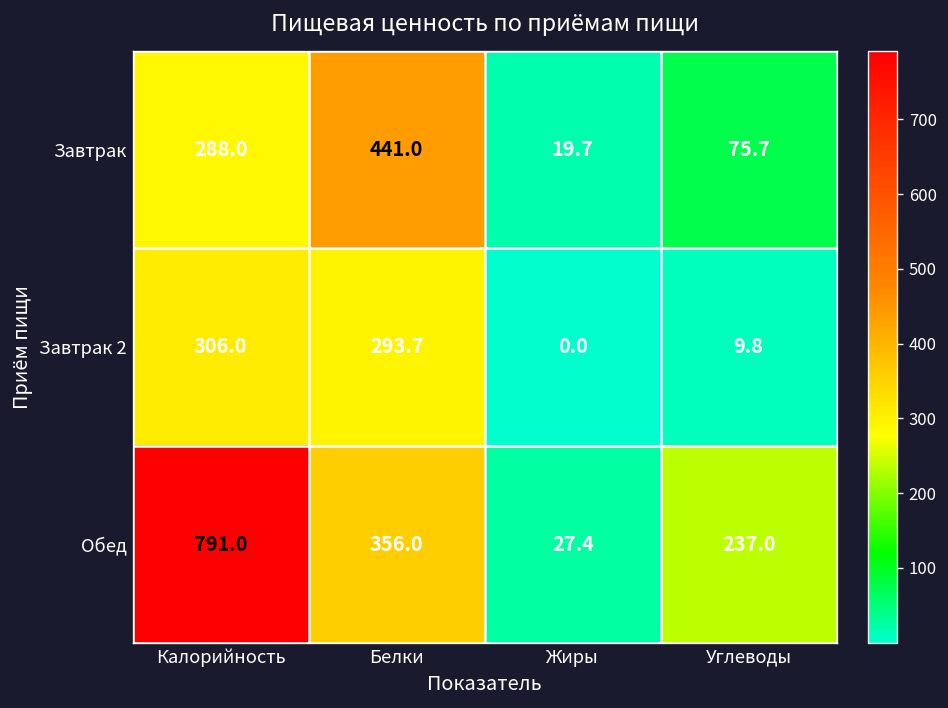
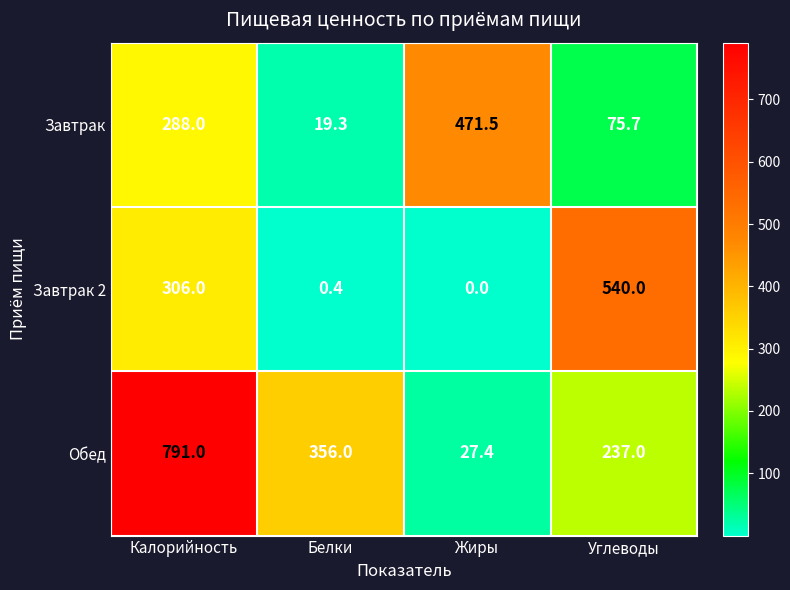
Завтрак, Белки: 441.0 -> 19.3
Завтрак, Жиры: 19.7 -> 471.5
Завтрак 2, Белки: 293.7 -> 0.4
Завтрак 2, Углеводы: 9.8 -> 540.0
